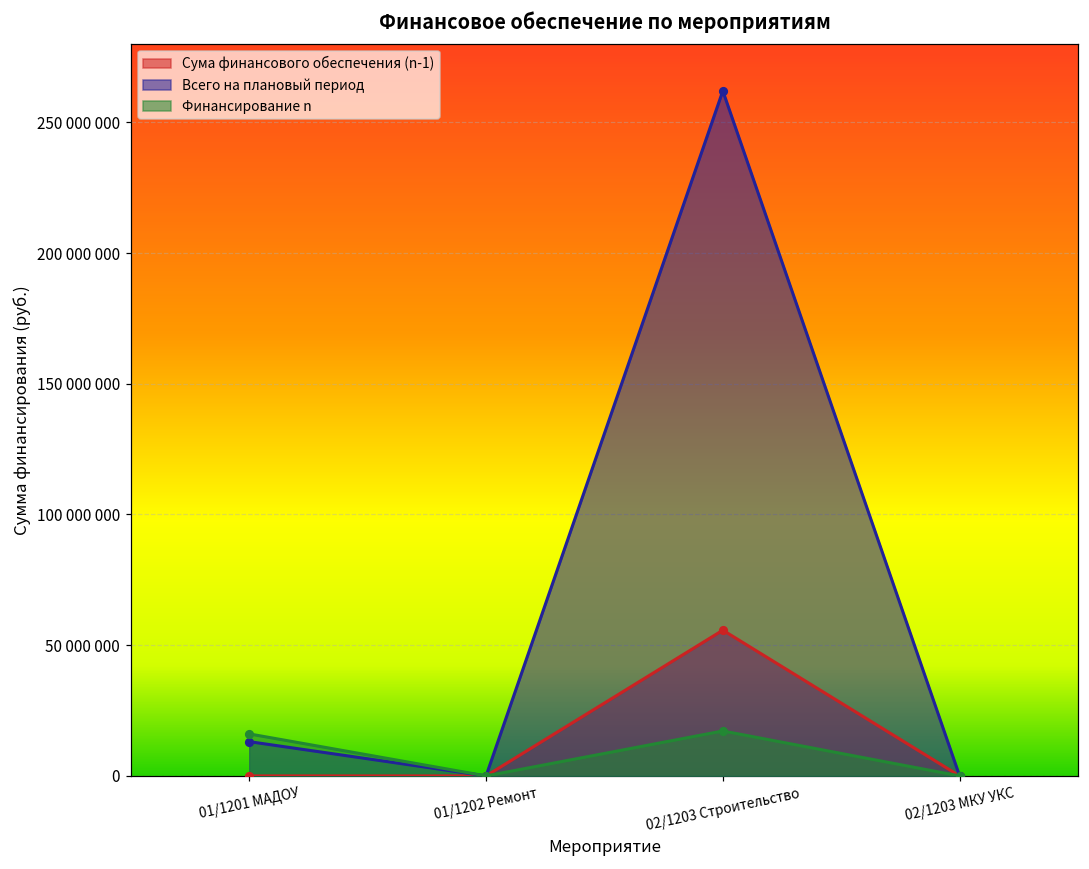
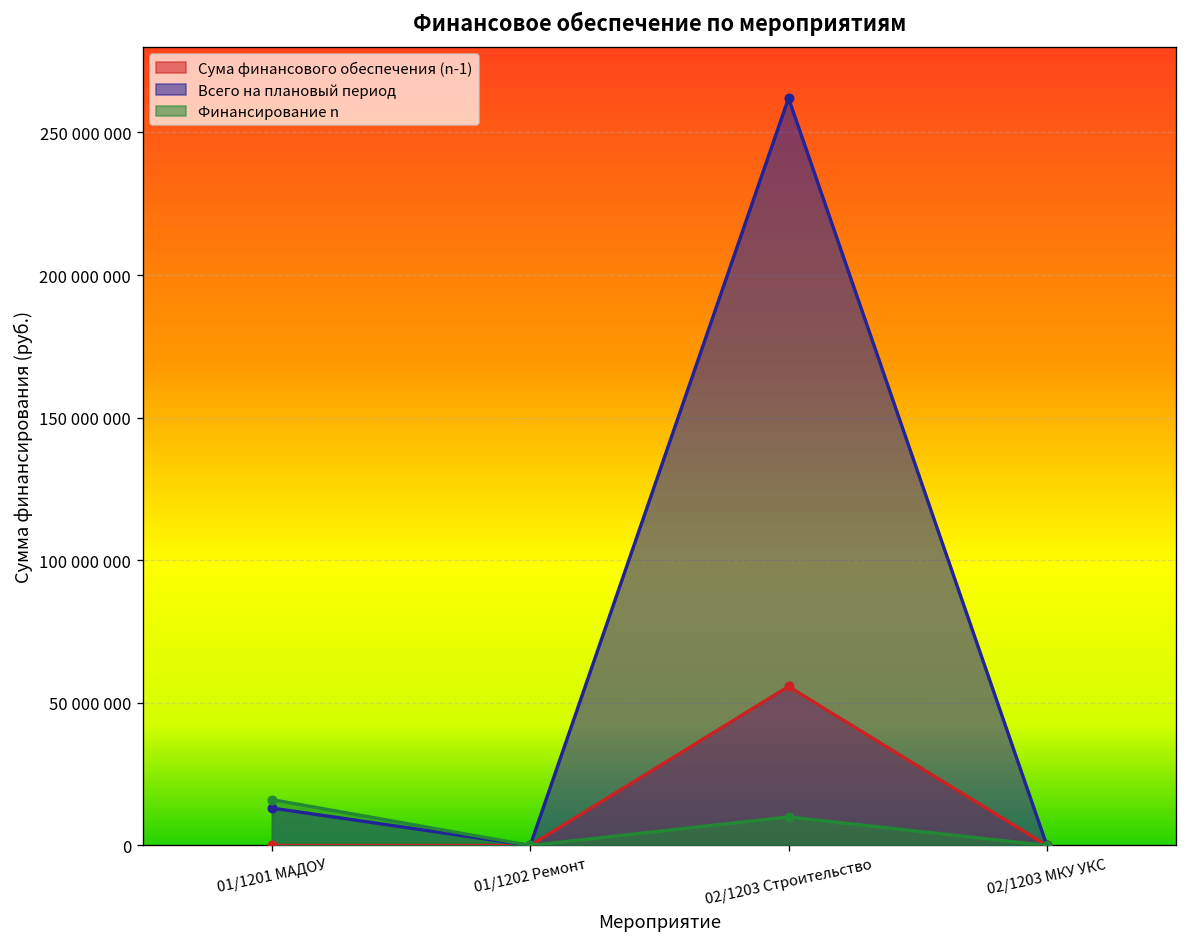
Финансирование n, 02/1203 Строительство: 17000000 -> 10000000
